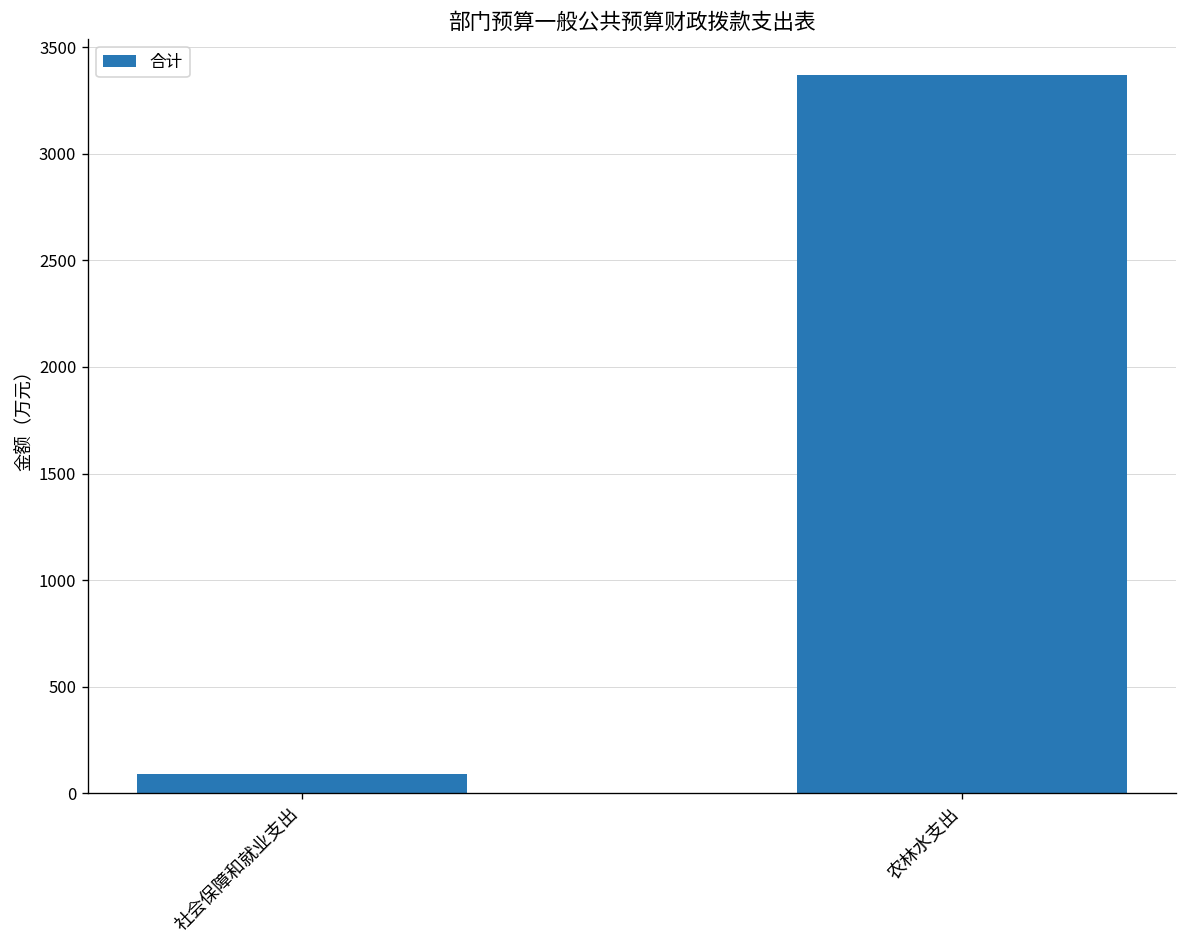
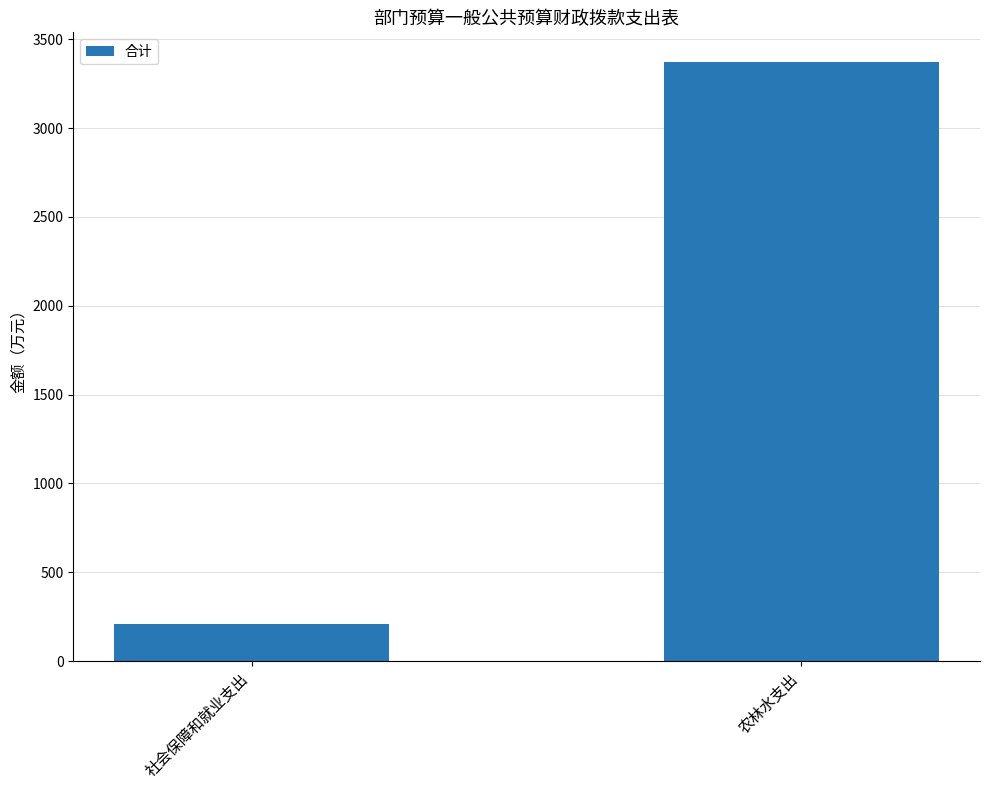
社会保障和就业支出: 90 -> 210
